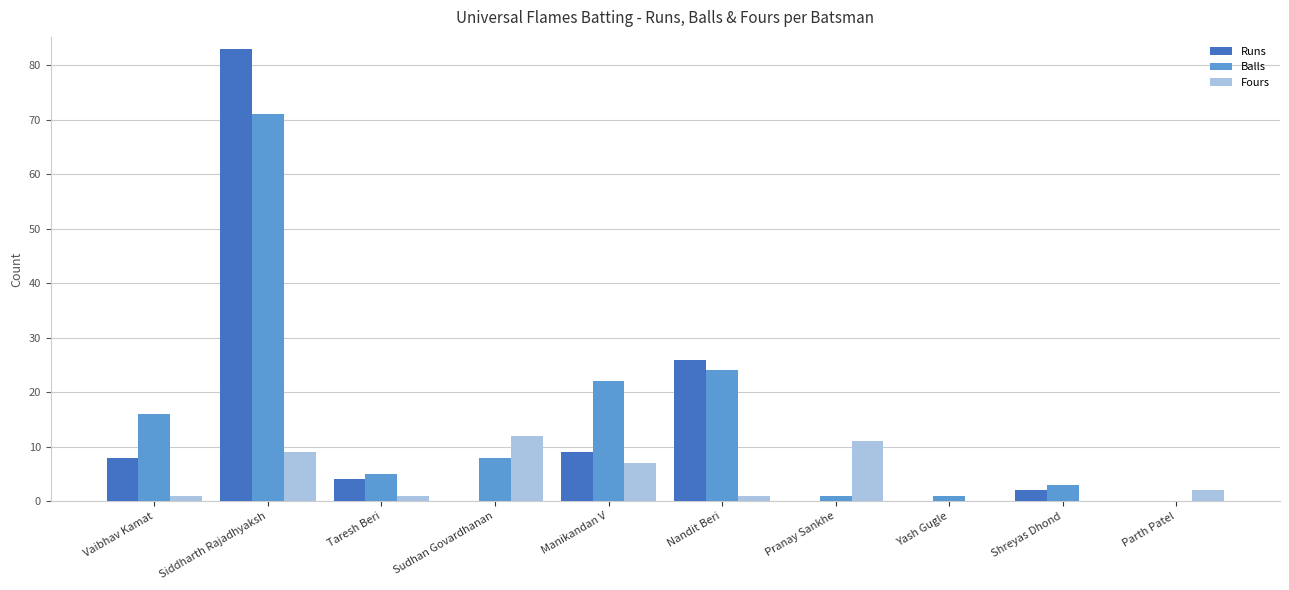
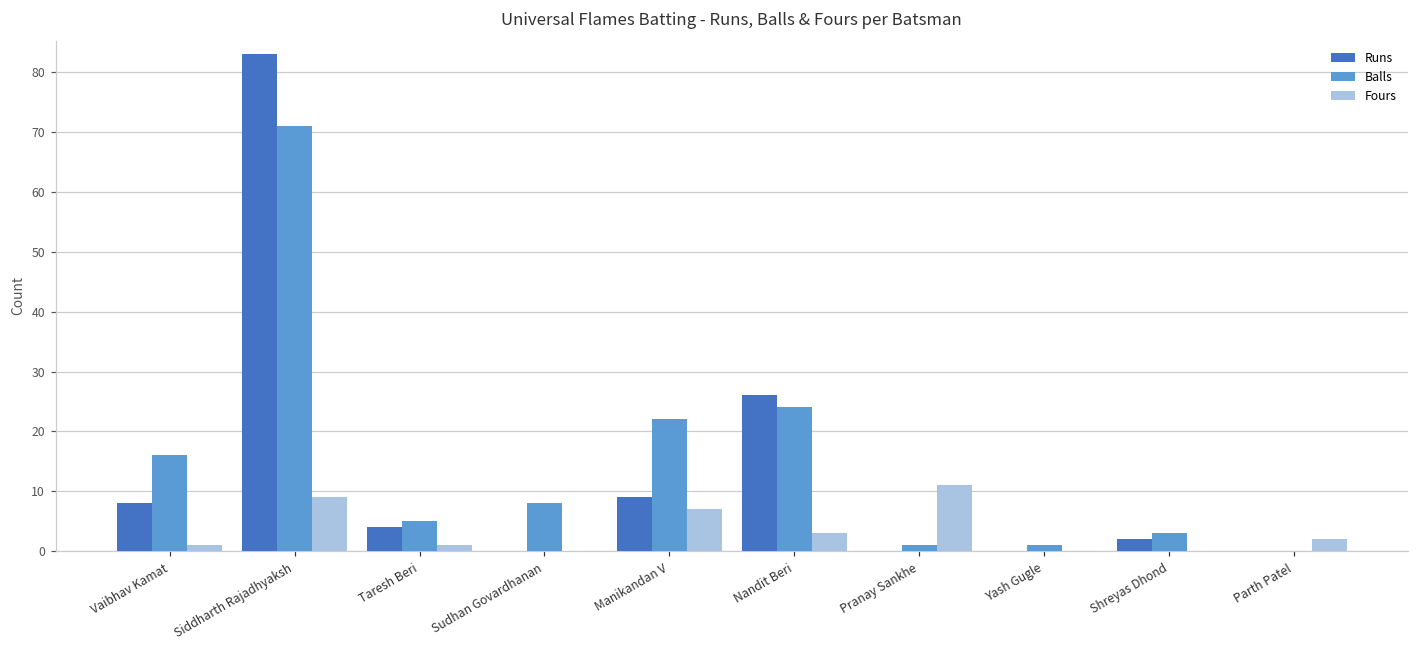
Fours, Sudhan Govardhanan: 12 -> 0
Fours, Nandit Beri: 1 -> 3
